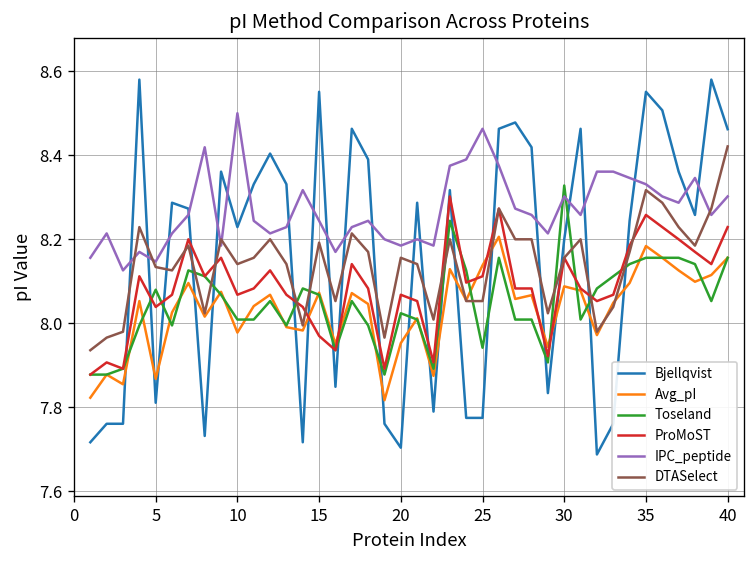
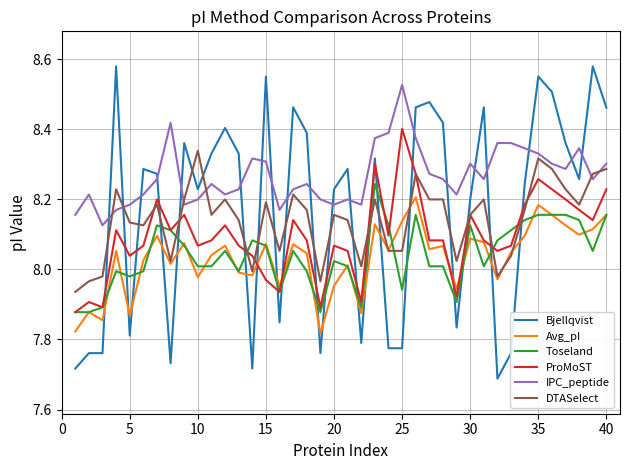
Toseland, 5: 8.08 -> 7.98
IPC_peptide, 5: 8.15 -> 8.19
IPC_peptide, 10: 8.5 -> 8.2
DTASelect, 10: 8.14 -> 8.34
IPC_peptide, 15: 8.24 -> 8.31
Bjellqvist, 20: 7.70 -> 8.23
ProMoST, 25: 8.11 -> 8.40
IPC_peptide, 25: 8.46 -> 8.53
Toseland, 30: 8.33 -> 8.13
DTASelect, 40: 8.42 -> 8.29
